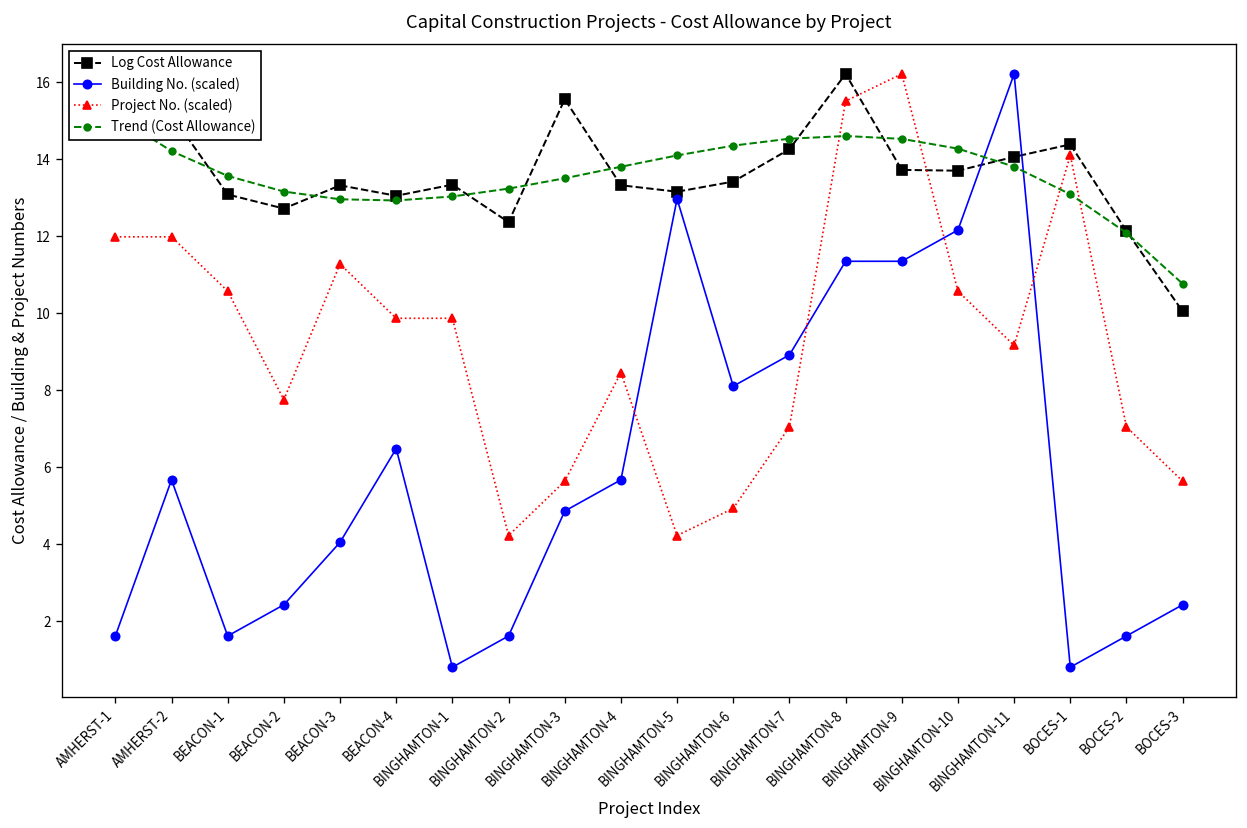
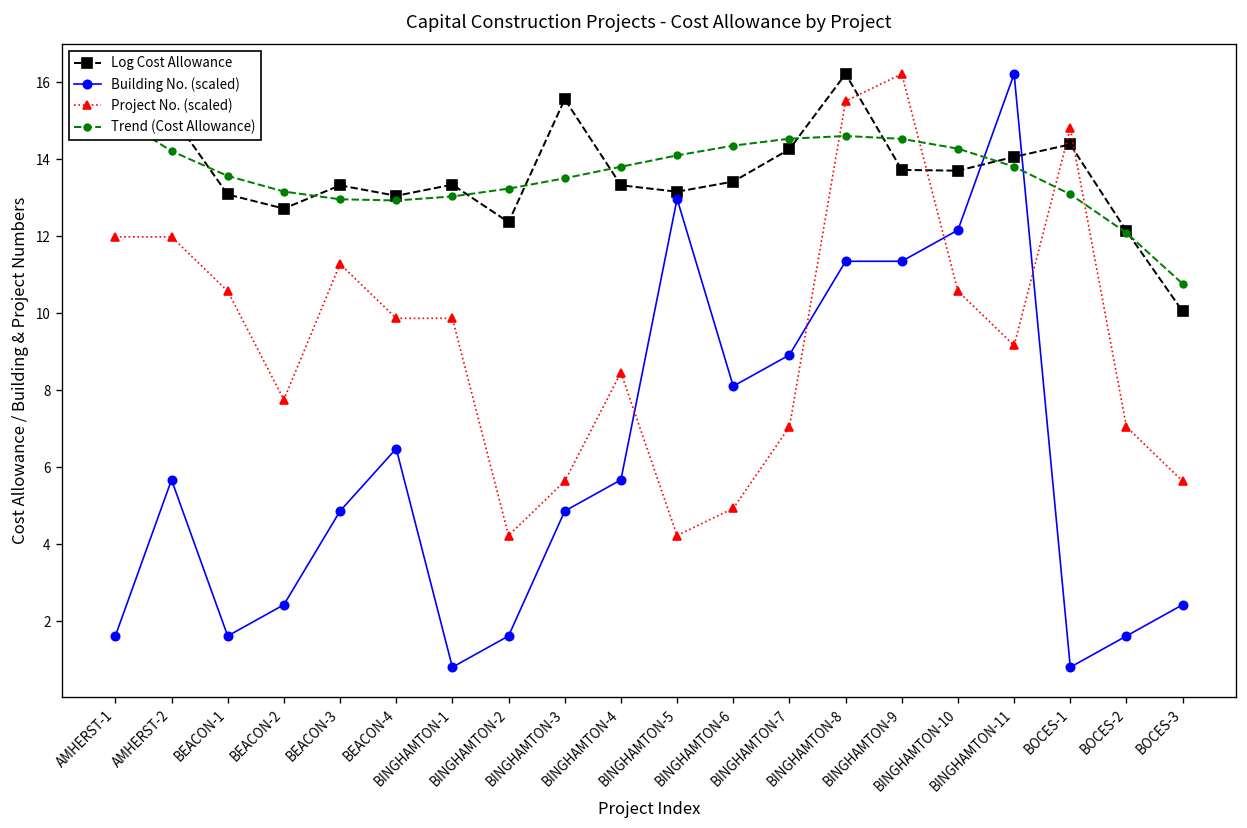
Building No. (scaled), BEACON-3: 4.1 -> 4.9
Project No. (scaled), BOCES-1: 14.1 -> 14.8
